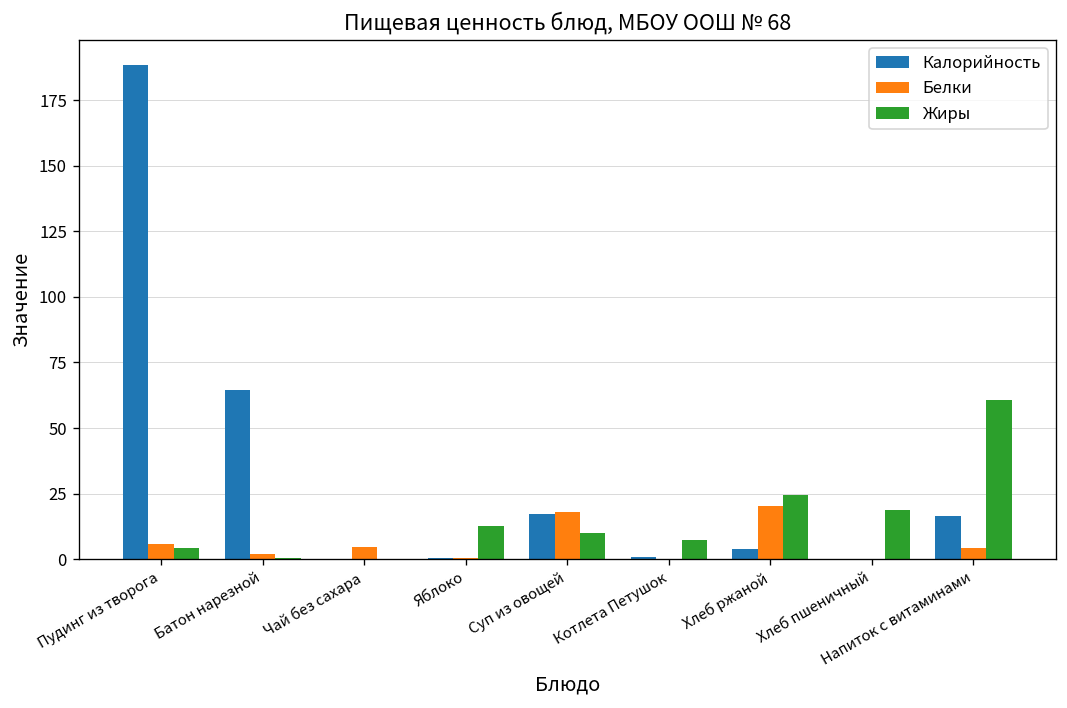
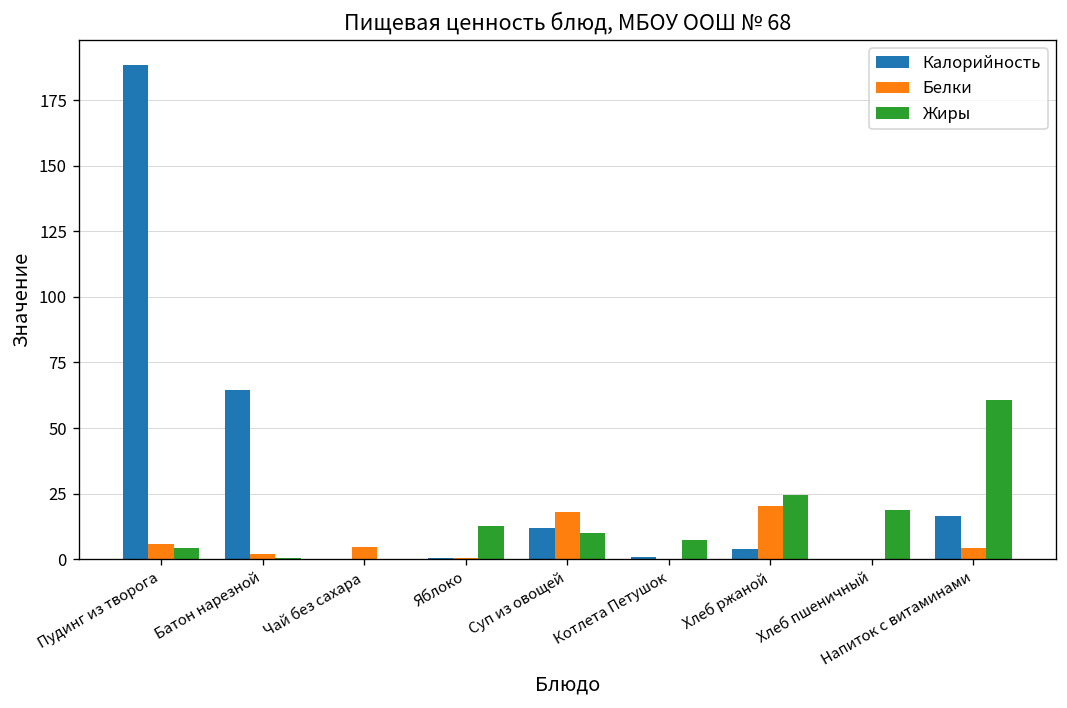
Калорийность, Суп из овощей: 17 -> 12
